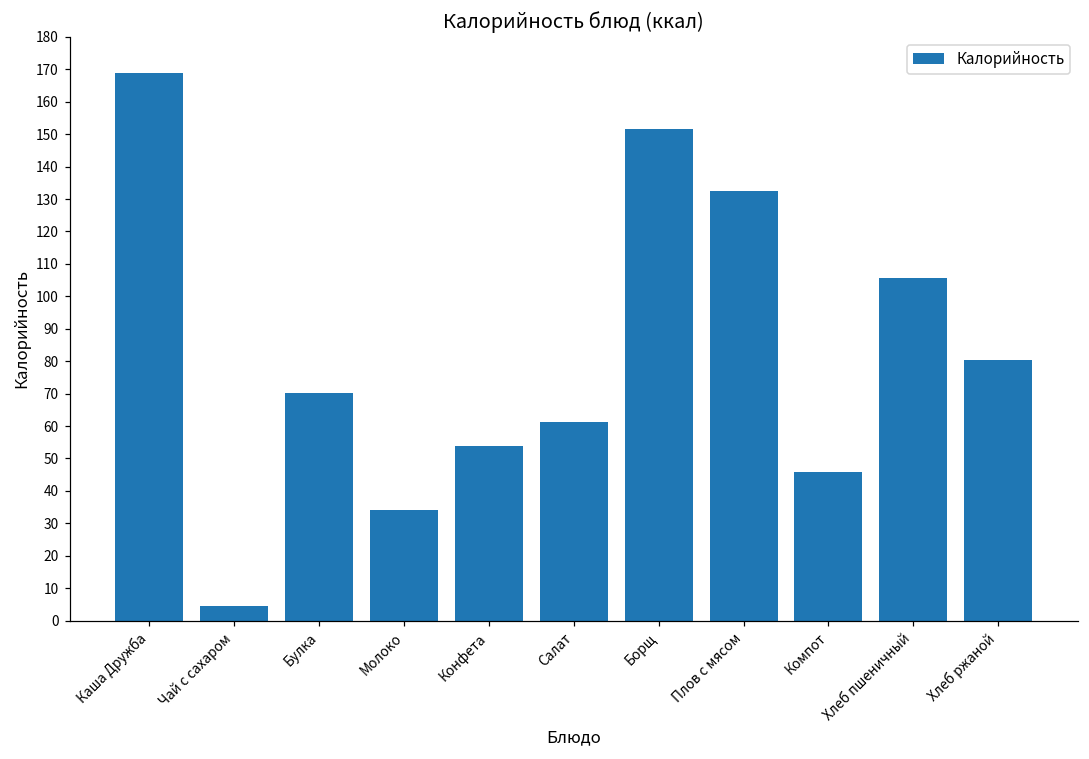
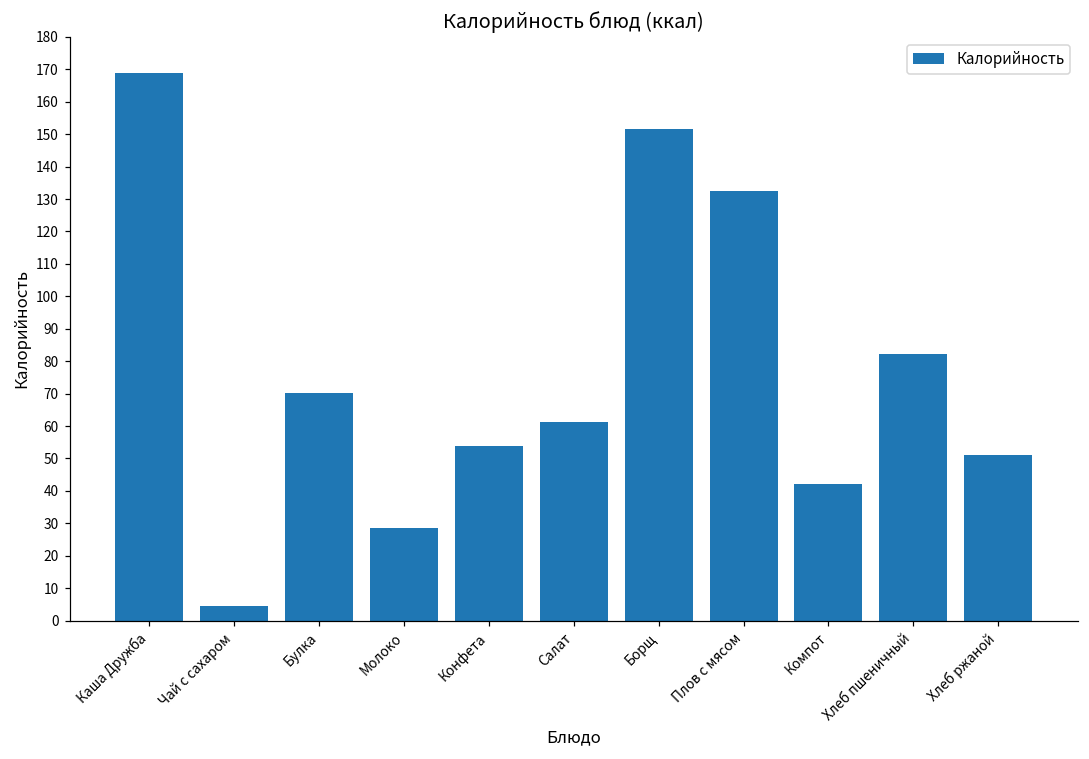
Молоко: 34 -> 29
Компот: 46 -> 42
Хлеб пшеничный: 106 -> 82
Хлеб ржаной: 80 -> 51
